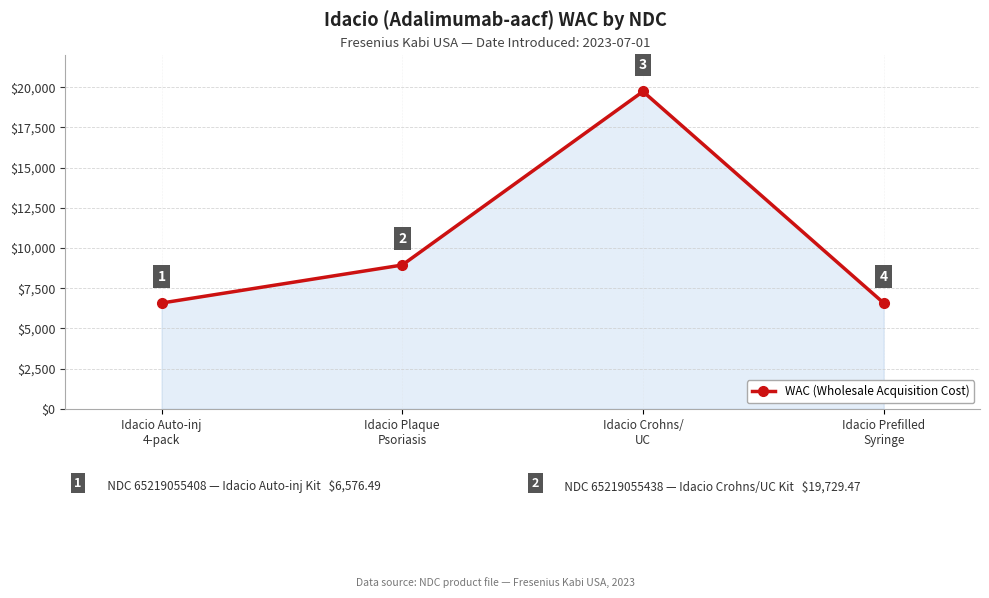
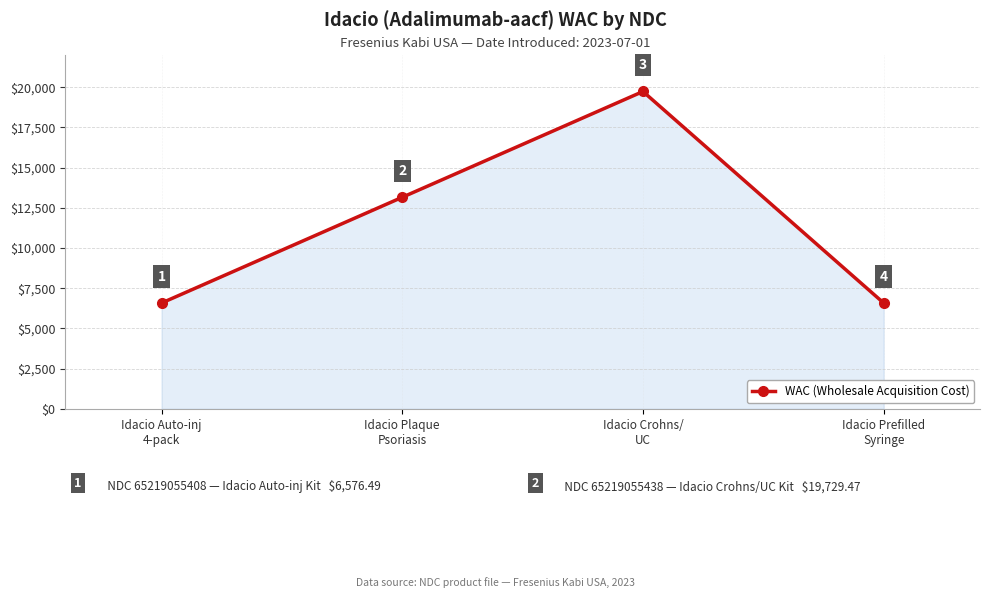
Idacio Plaque Psoriasis: $8,900 -> $13,200
